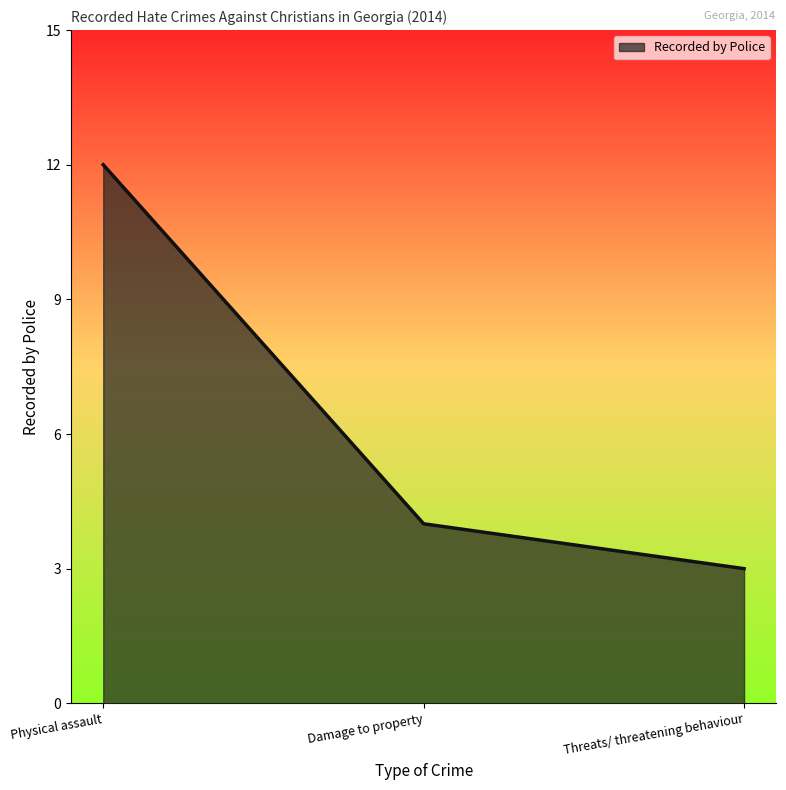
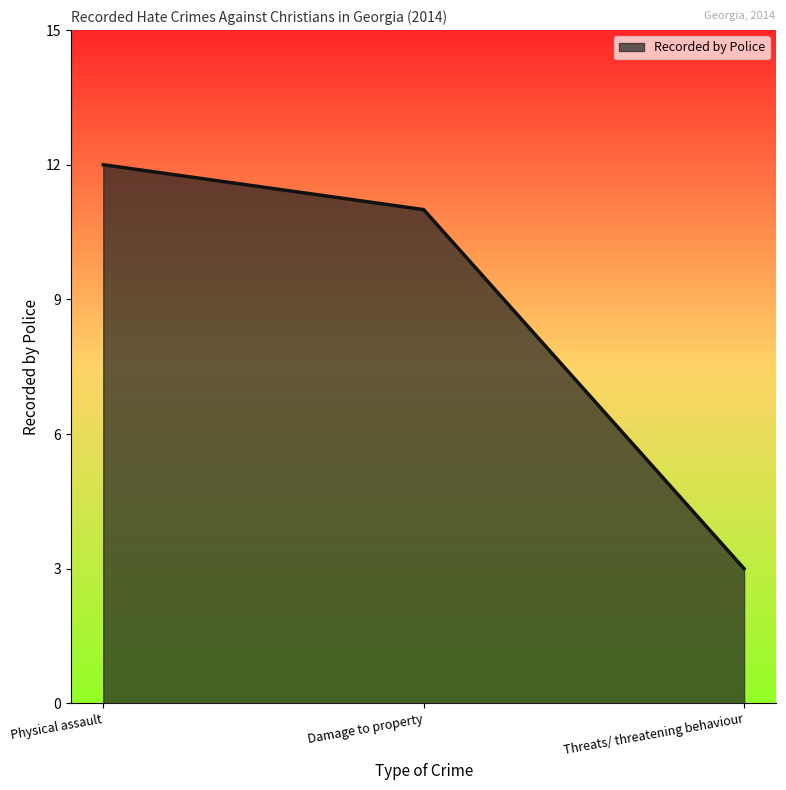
Damage to property: 4 -> 11
